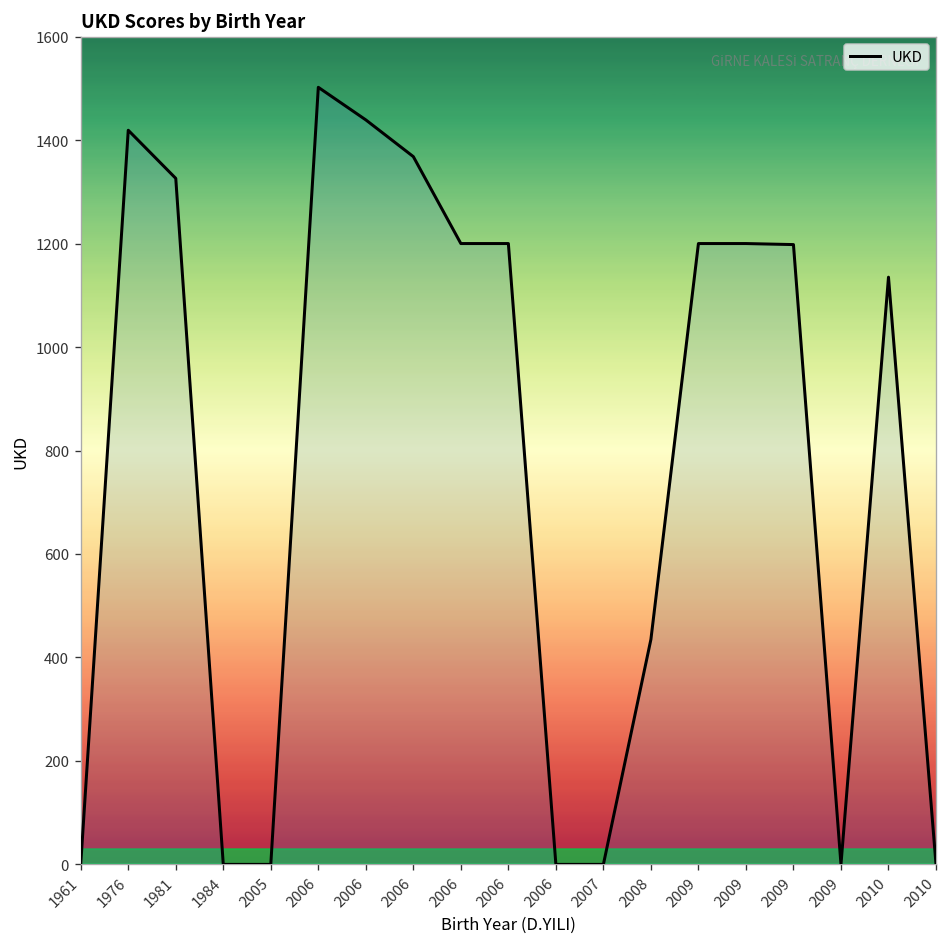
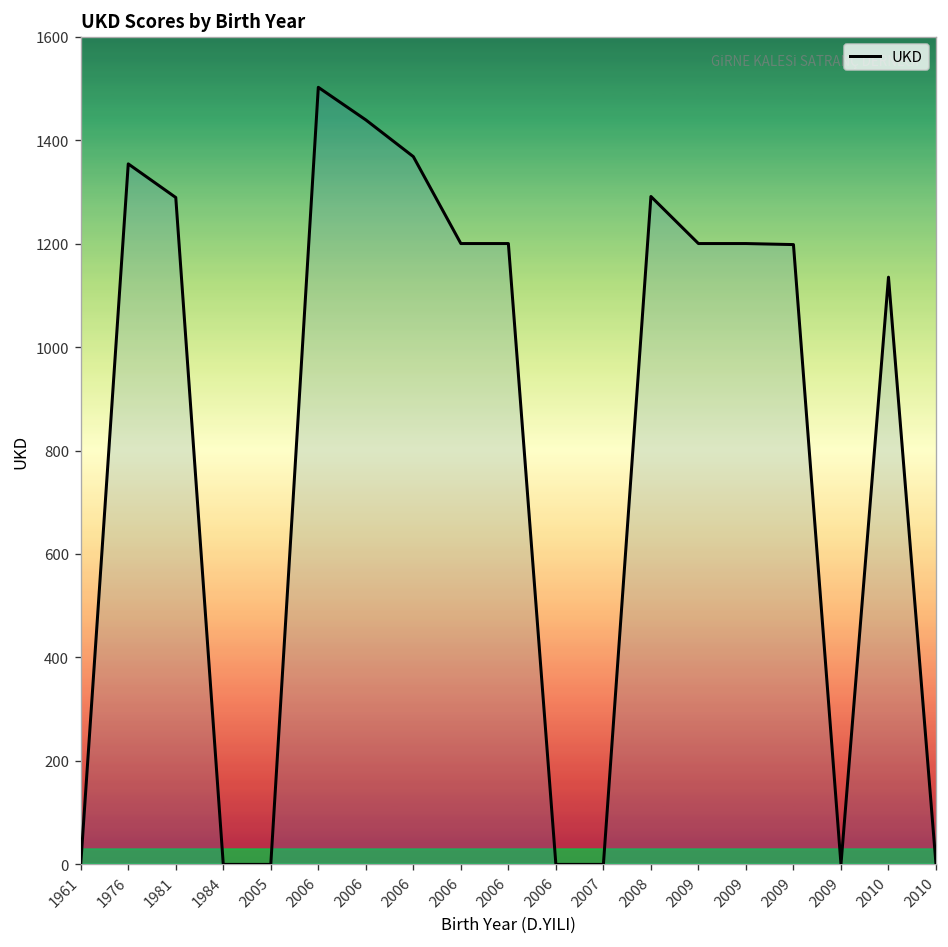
UKD, 1976: 1420 -> 1350
UKD, 1981: 1330 -> 1290
UKD, 2008: 440 -> 1290
